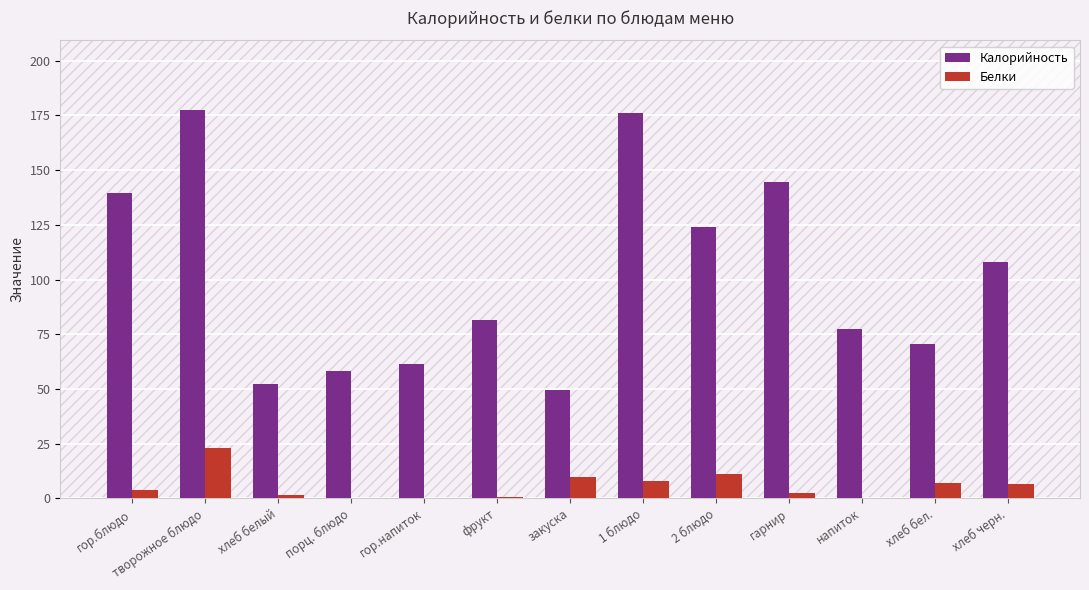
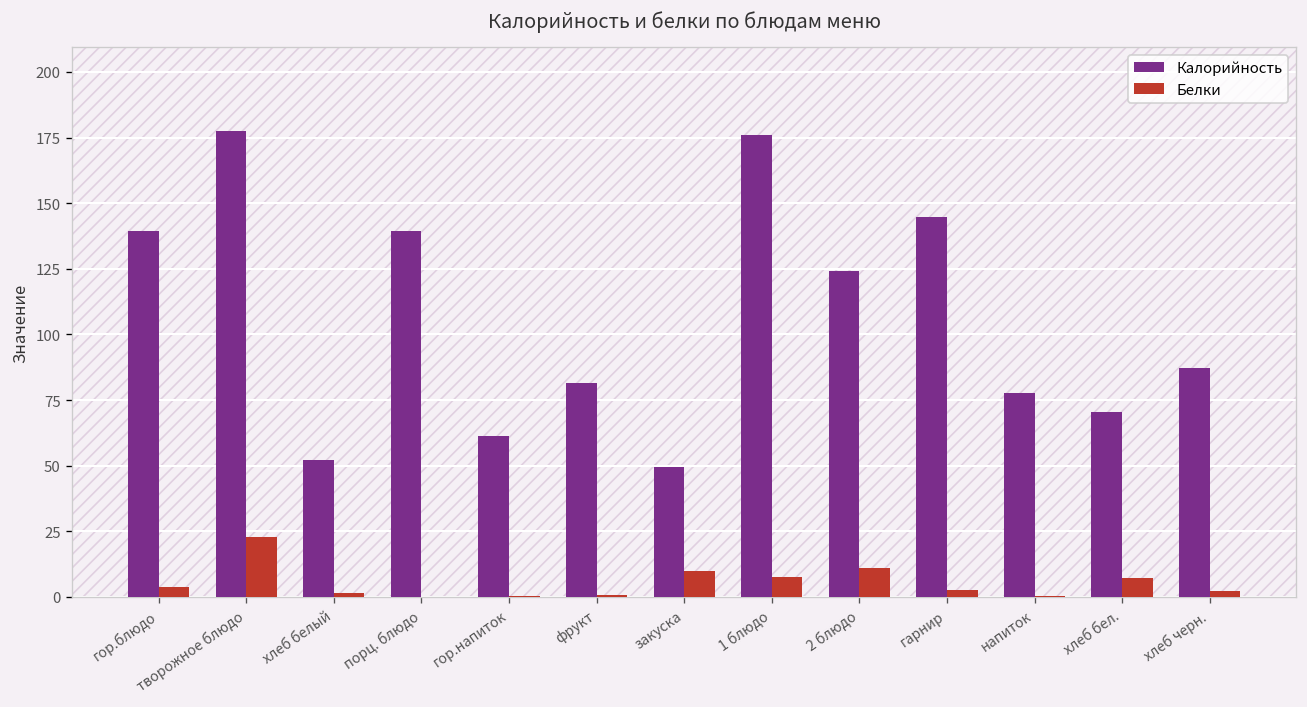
Калорийность, порц. блюдо: 58 -> 139
Калорийность, хлеб черн.: 108 -> 87
Белки, хлеб черн.: 7 -> 2
